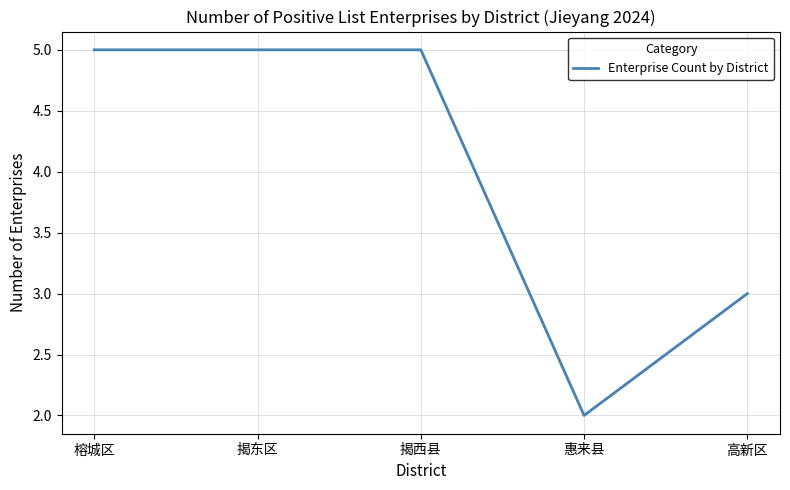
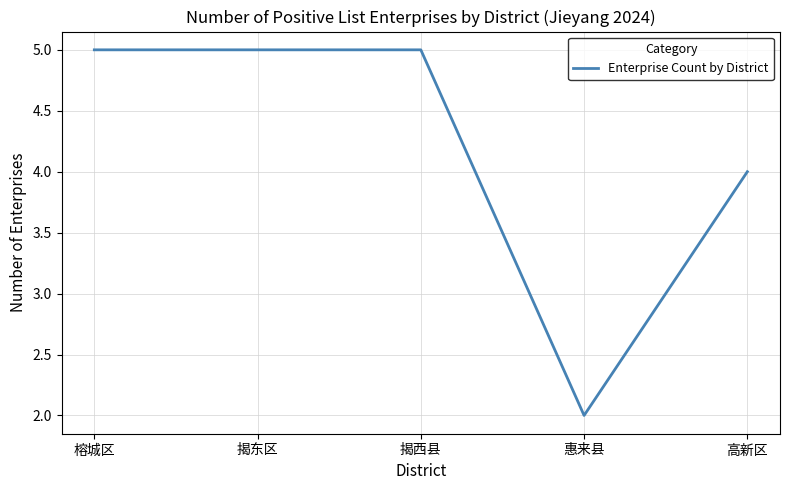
高新区: 3 -> 4
